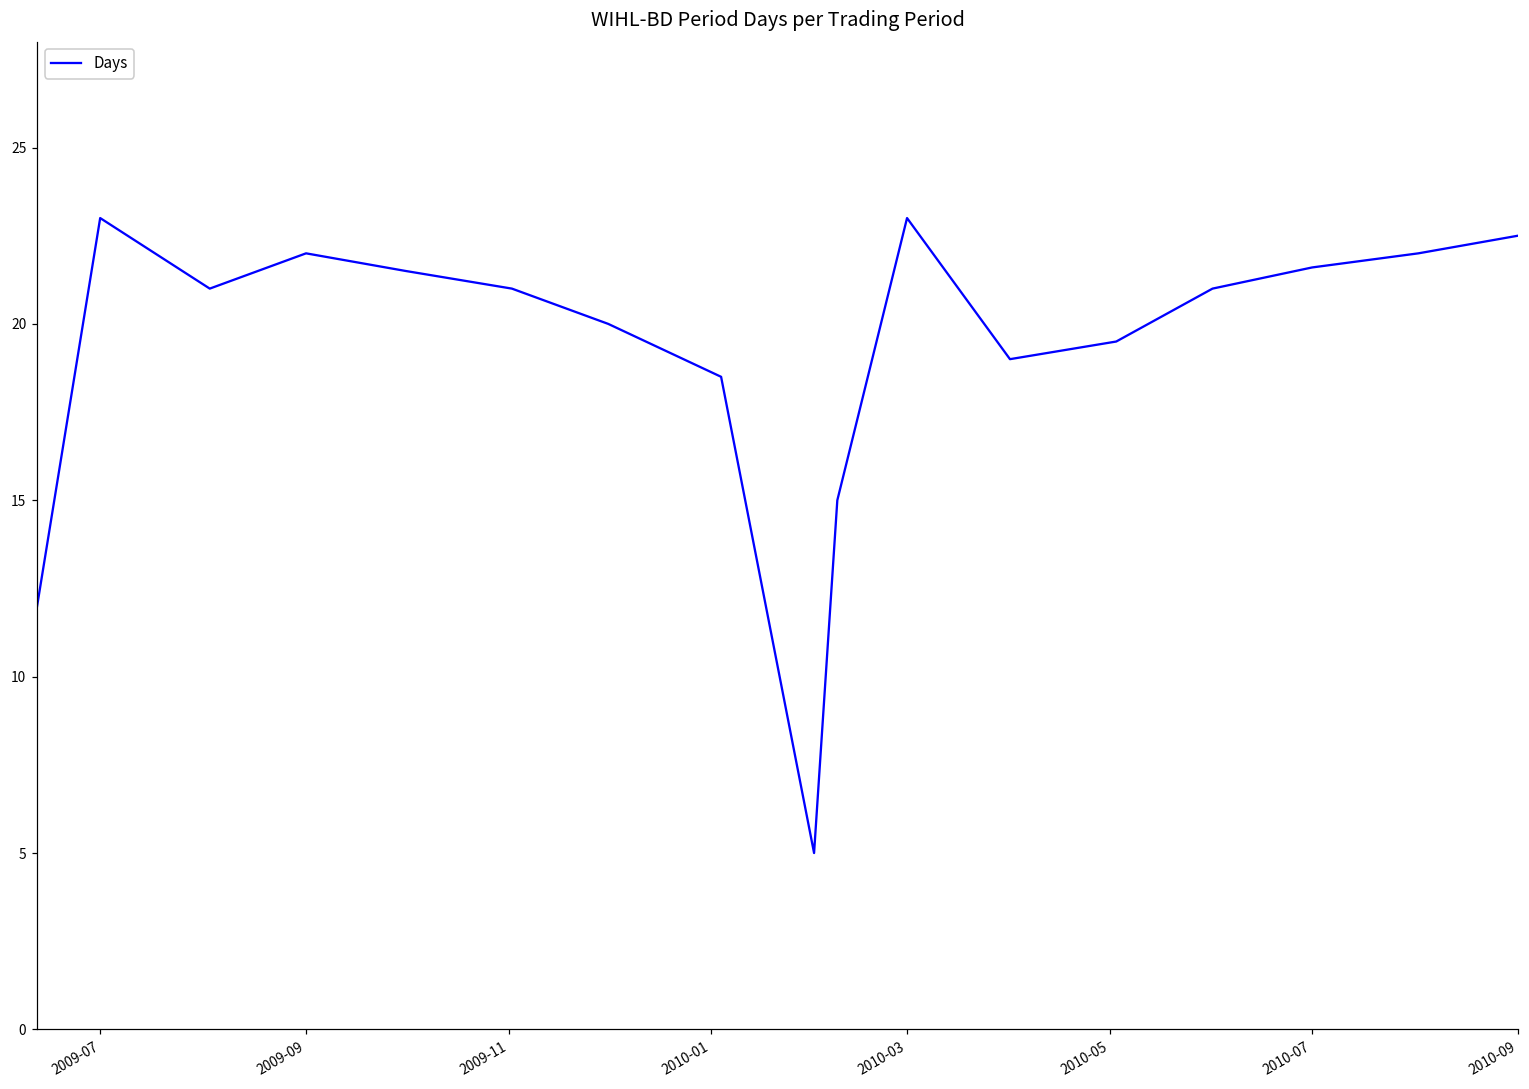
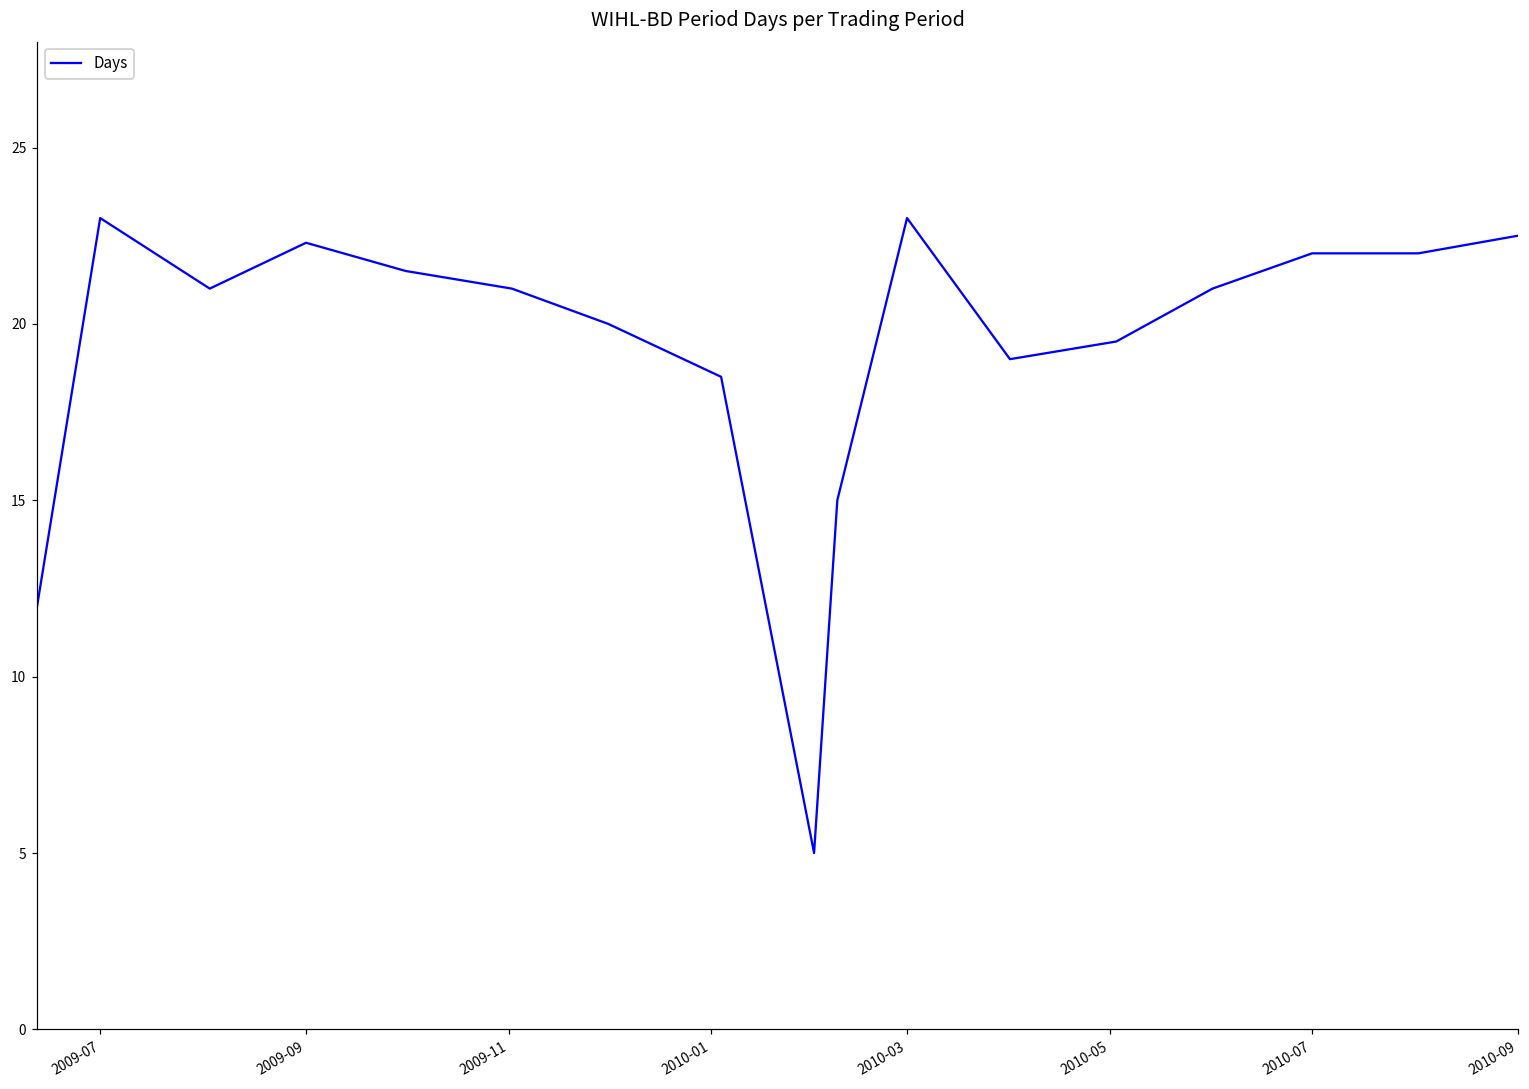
2009-09: 22.0 -> 22.3
2010-07: 21.6 -> 22.0
